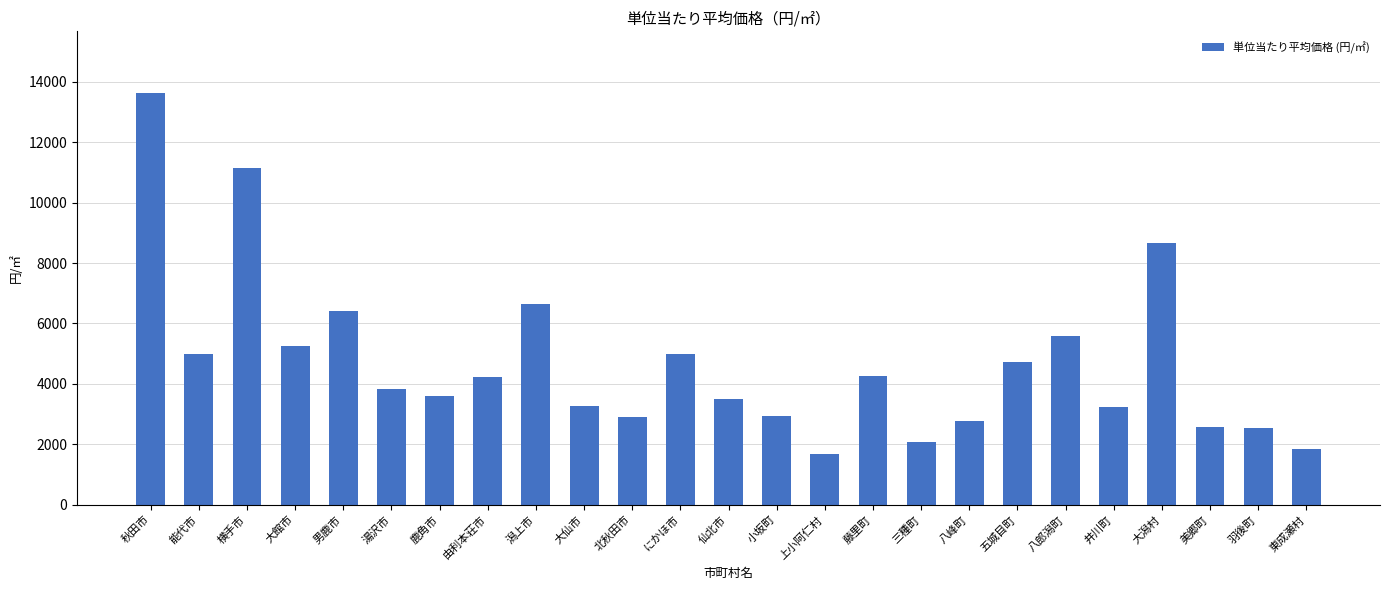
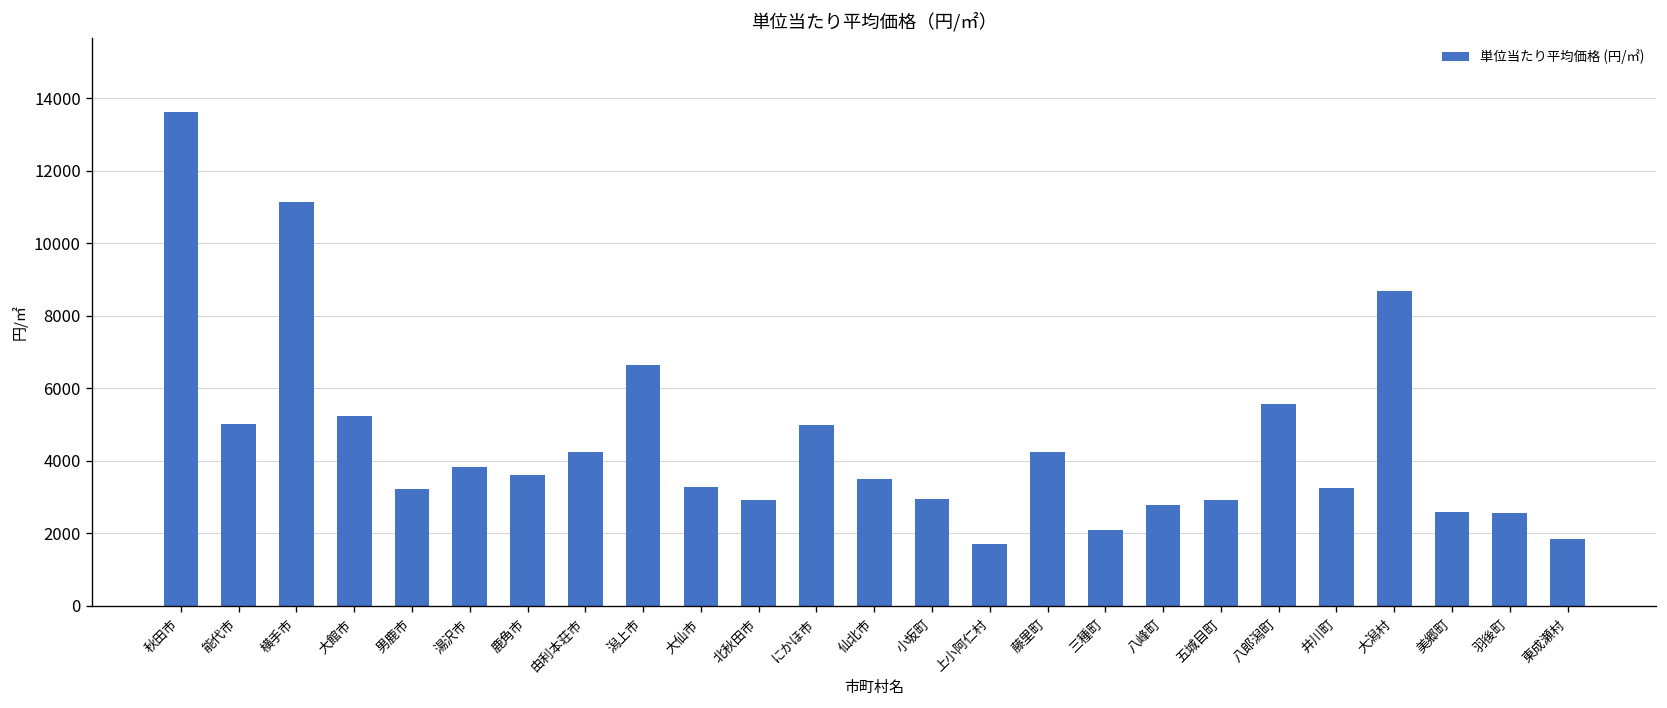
男鹿市: 6400 -> 3200
五城目町: 4700 -> 2900
